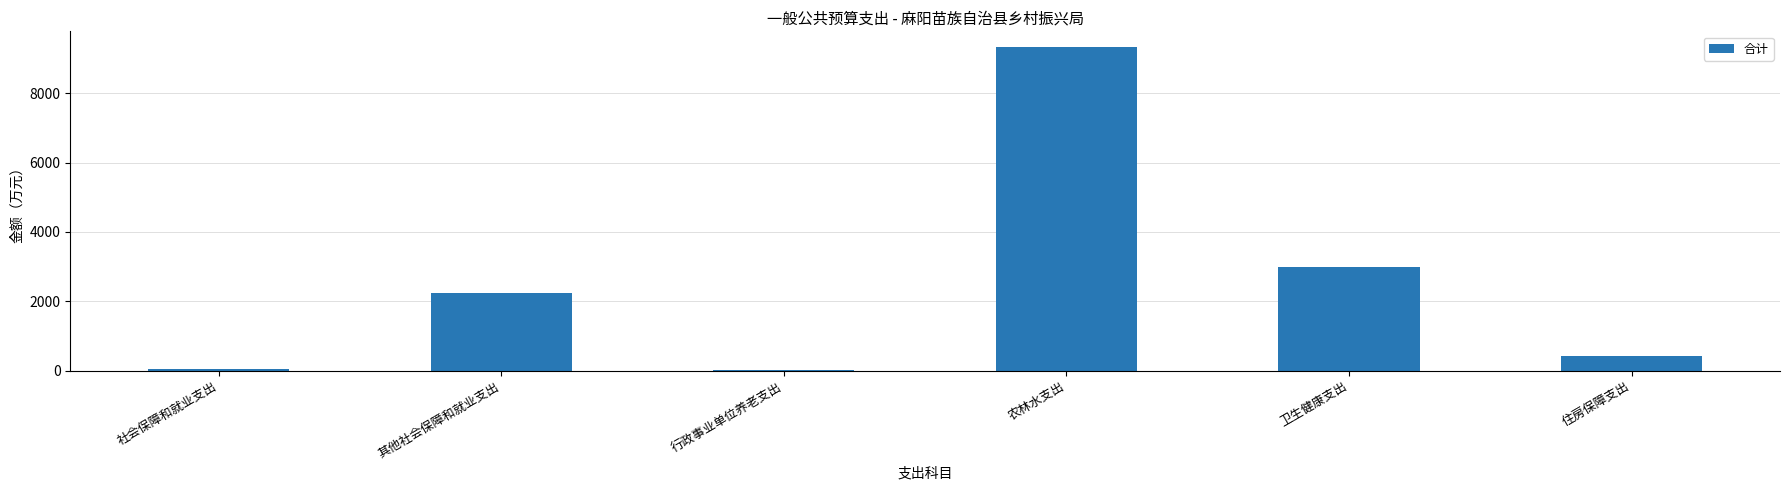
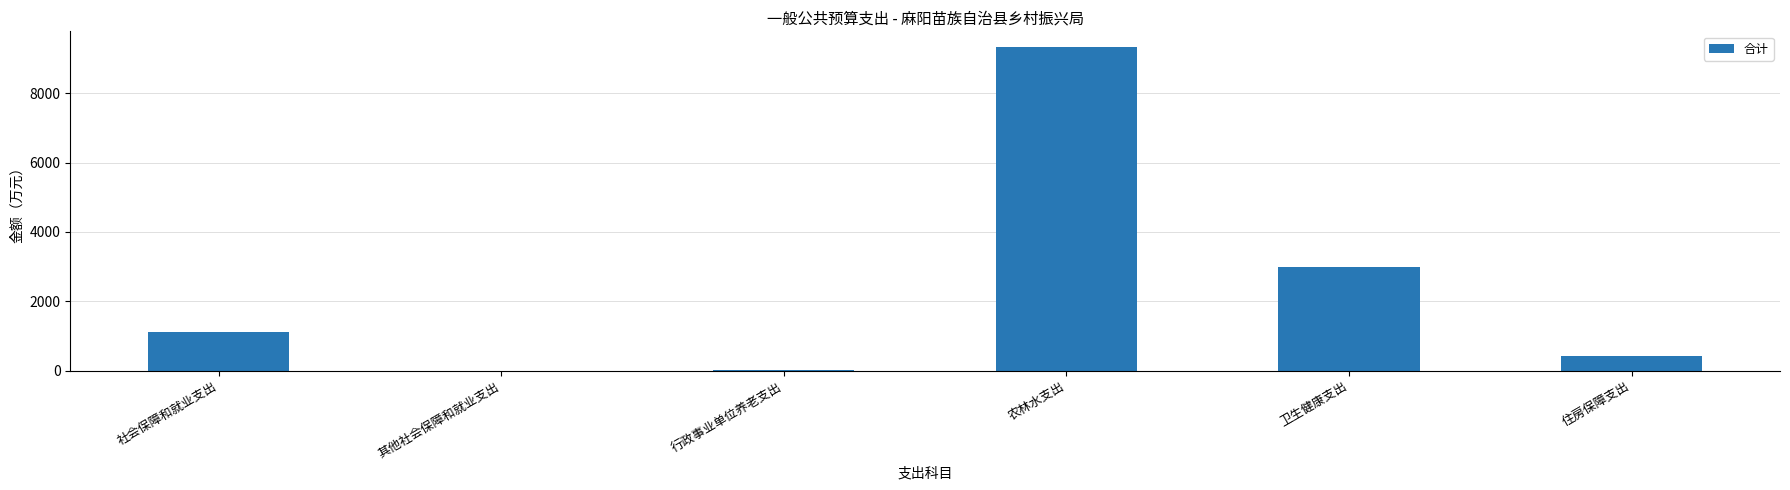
社会保障和就业支出: 0 -> 1100
其他社会保障和就业支出: 2200 -> 0
